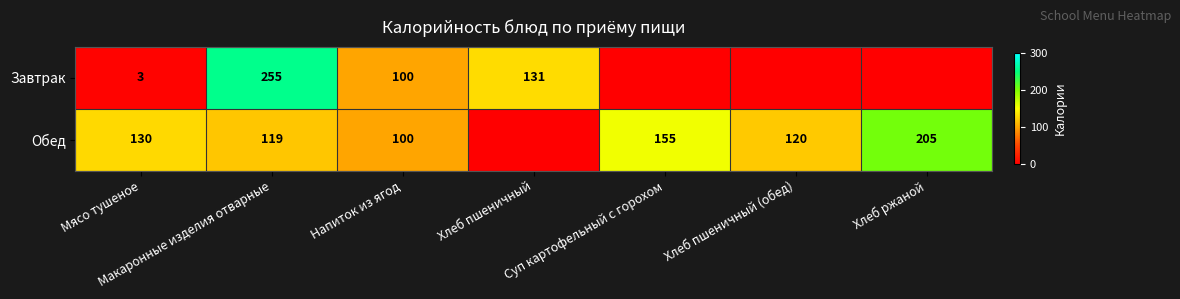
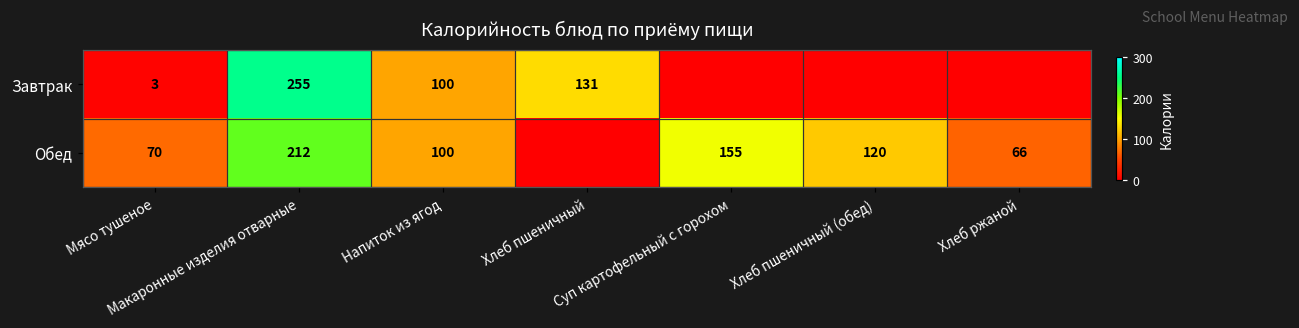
Обед, Мясо тушеное: 130 -> 70
Обед, Макаронные изделия отварные: 119 -> 212
Обед, Хлеб ржаной: 205 -> 66
